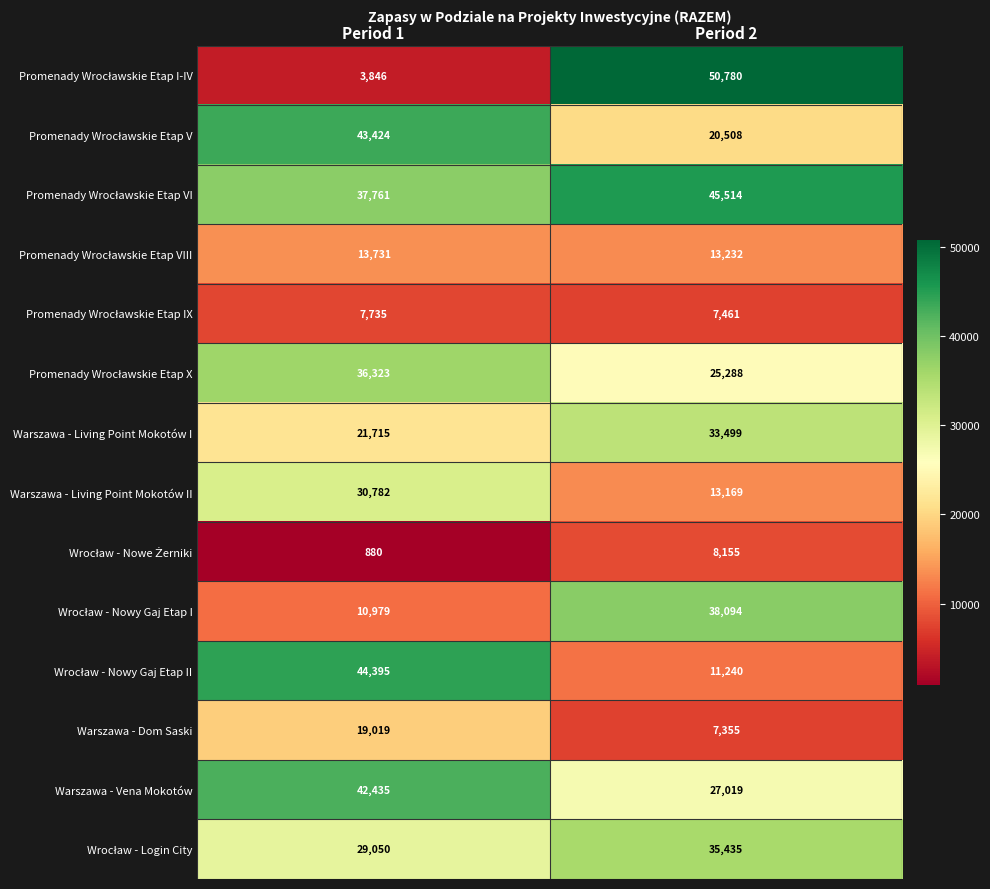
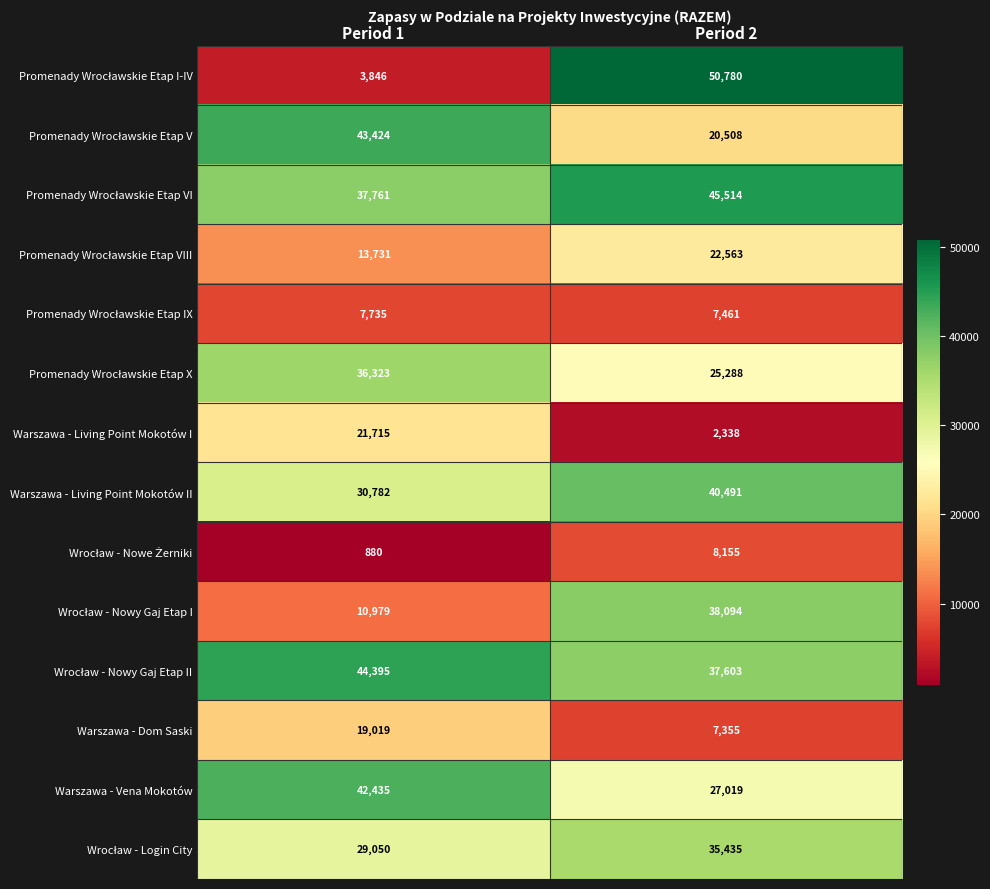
Promenady Wrocławskie Etap VIII, Period 2: 13,232 -> 22,563
Warszawa - Living Point Mokotów I, Period 2: 33,499 -> 2,338
Warszawa - Living Point Mokotów II, Period 2: 13,169 -> 40,491
Wrocław - Nowy Gaj Etap II, Period 2: 11,240 -> 37,603
